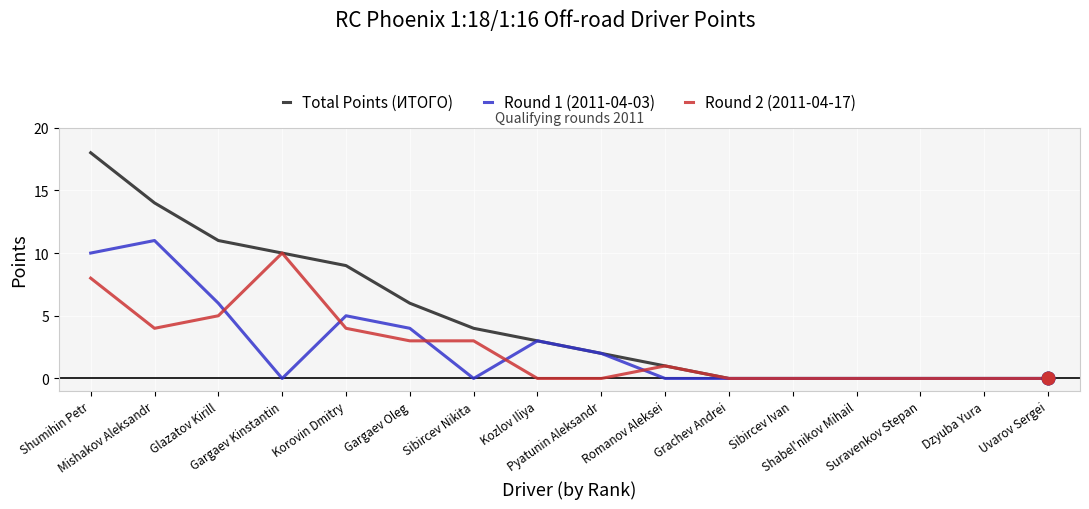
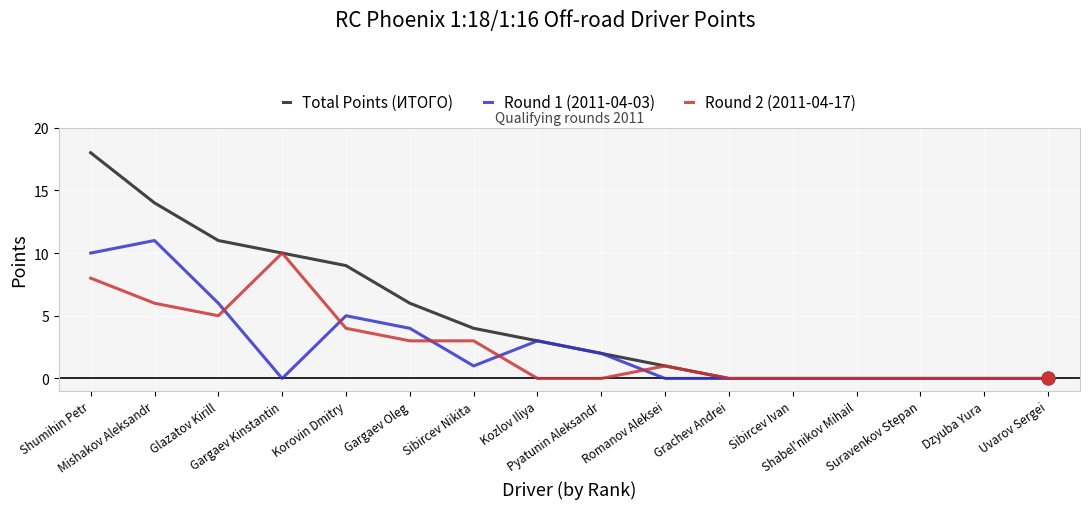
Round 2 (2011-04-17), Mishakov Aleksandr: 4 -> 6
Round 1 (2011-04-03), Sibircev Nikita: 0 -> 1
